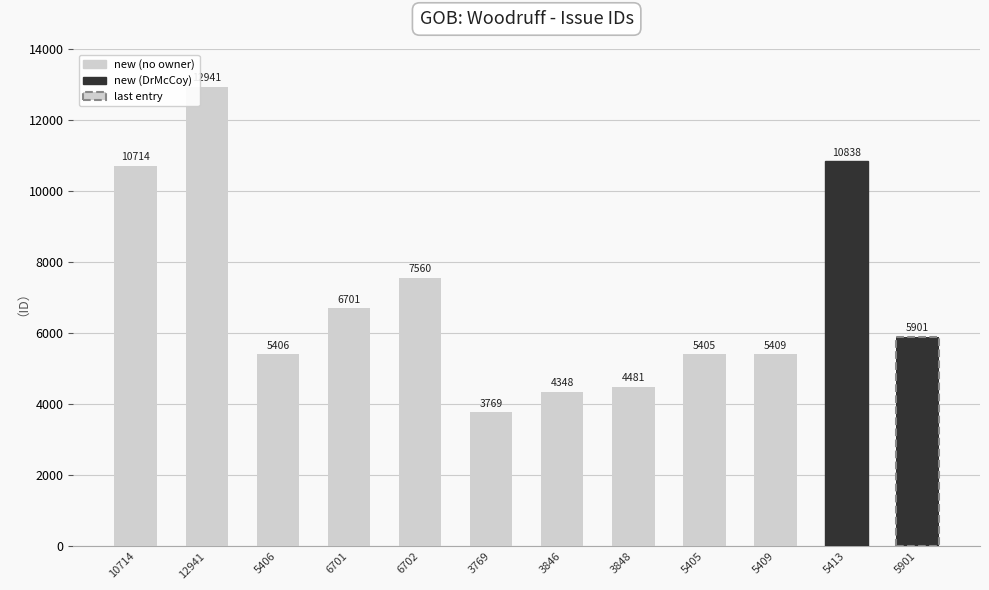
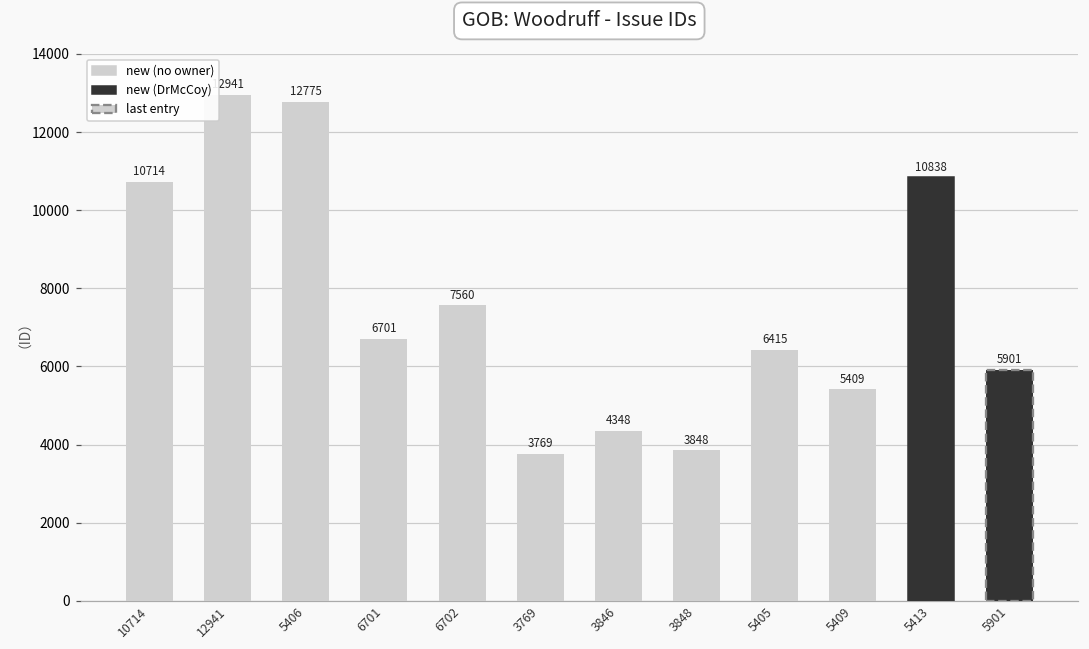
5406: 5406 -> 12775
3848: 4481 -> 3848
5405: 5405 -> 6415
